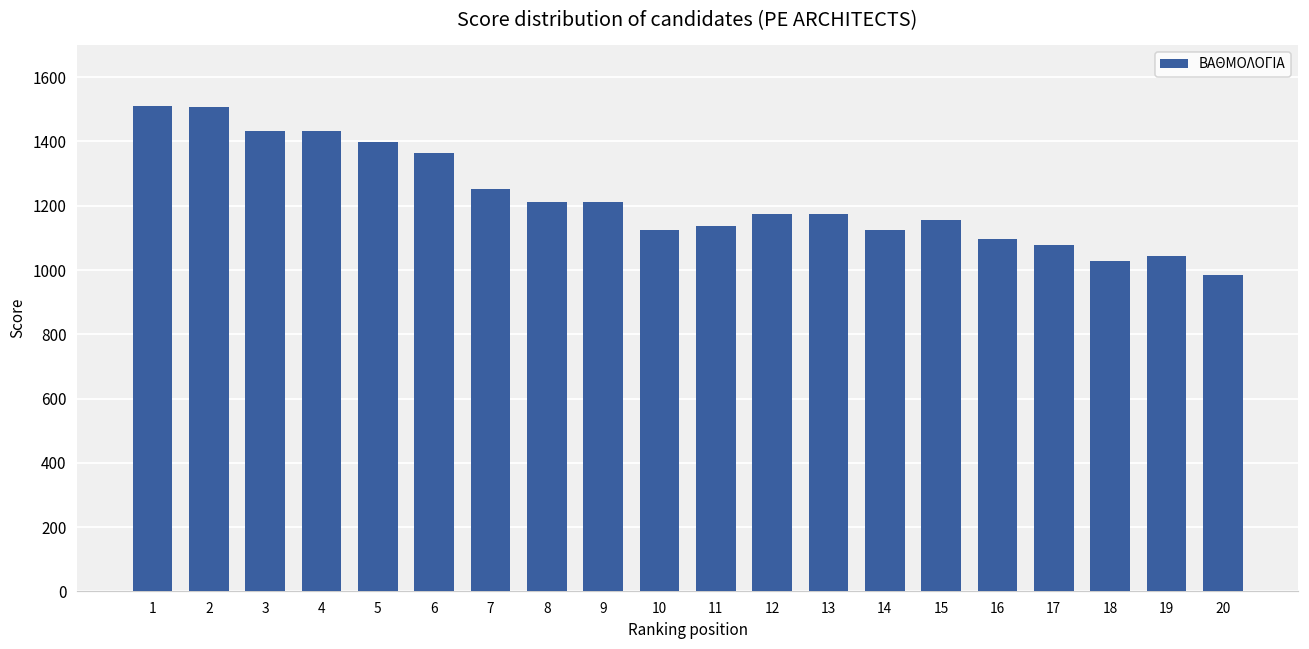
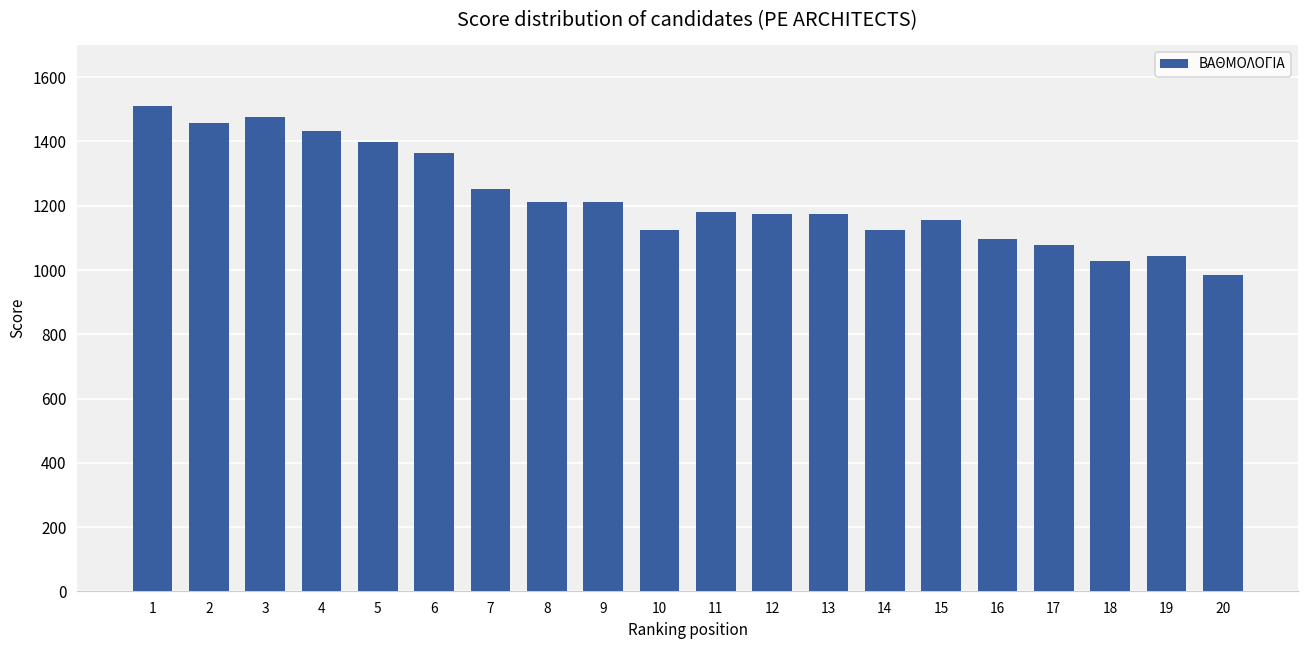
2: 1510 -> 1460
3: 1430 -> 1480
11: 1140 -> 1180
